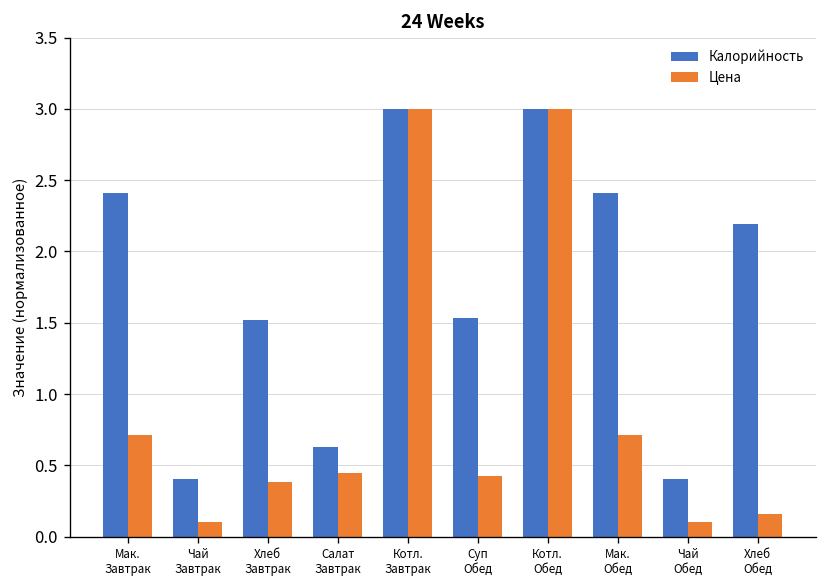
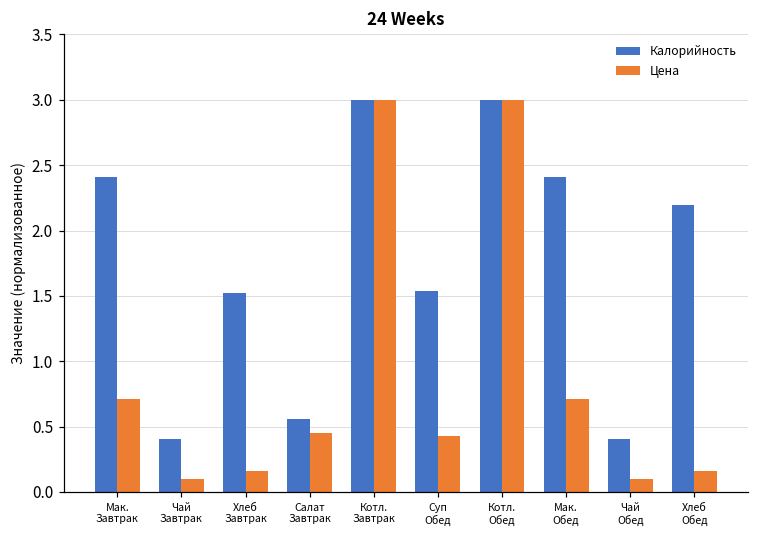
Цена, Хлеб Завтрак: 0.39 -> 0.16
Калорийность, Салат Завтрак: 0.63 -> 0.56
